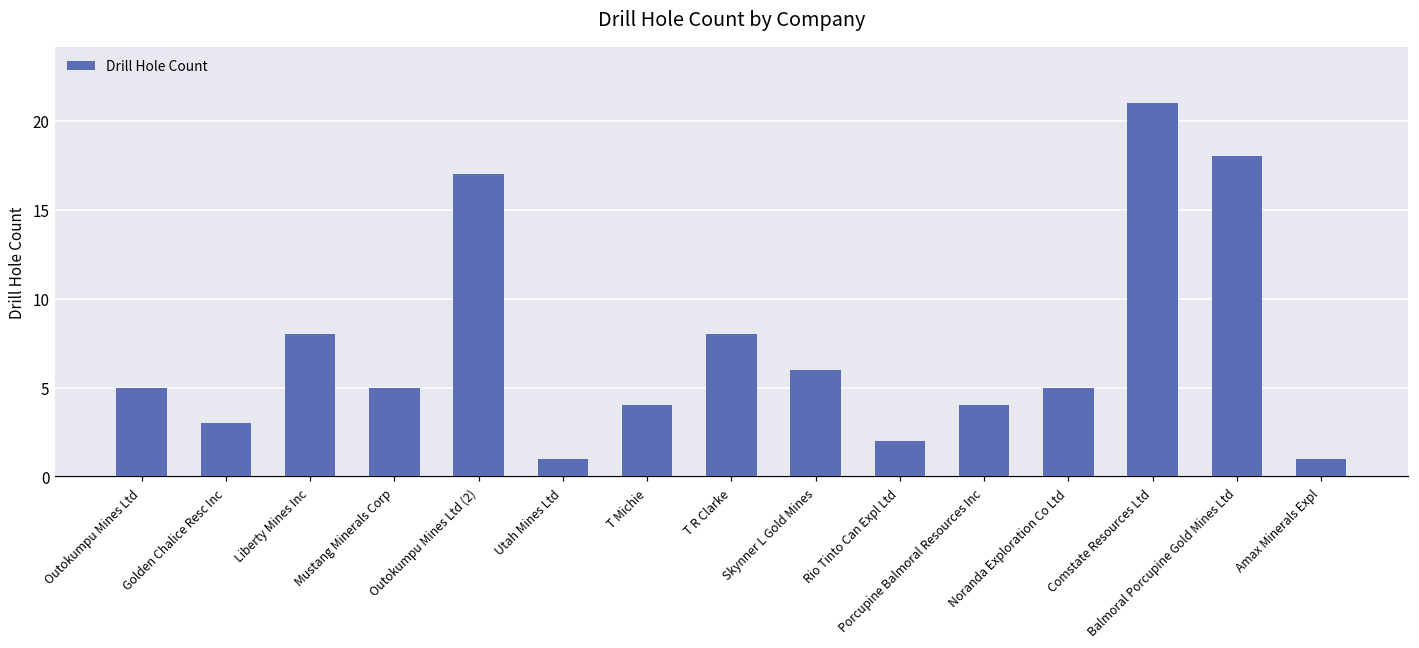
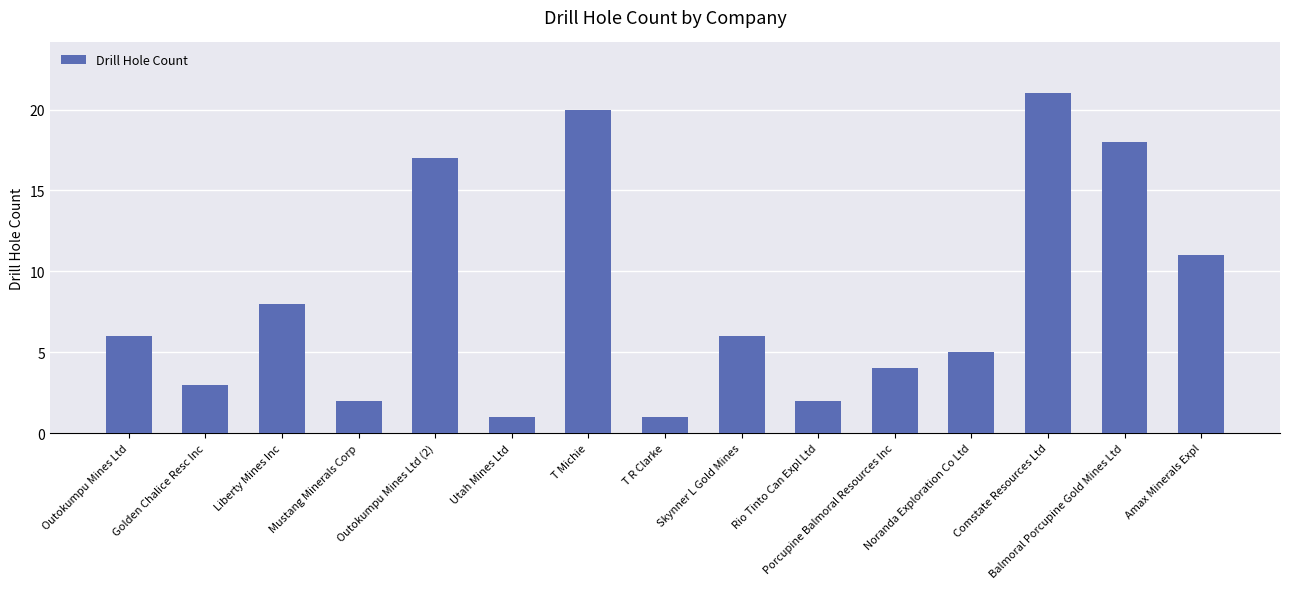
Outokumpu Mines Ltd: 5 -> 6
Mustang Minerals Corp: 5 -> 2
T Michie: 4 -> 20
T R Clarke: 8 -> 1
Amax Minerals Expl: 1 -> 11
